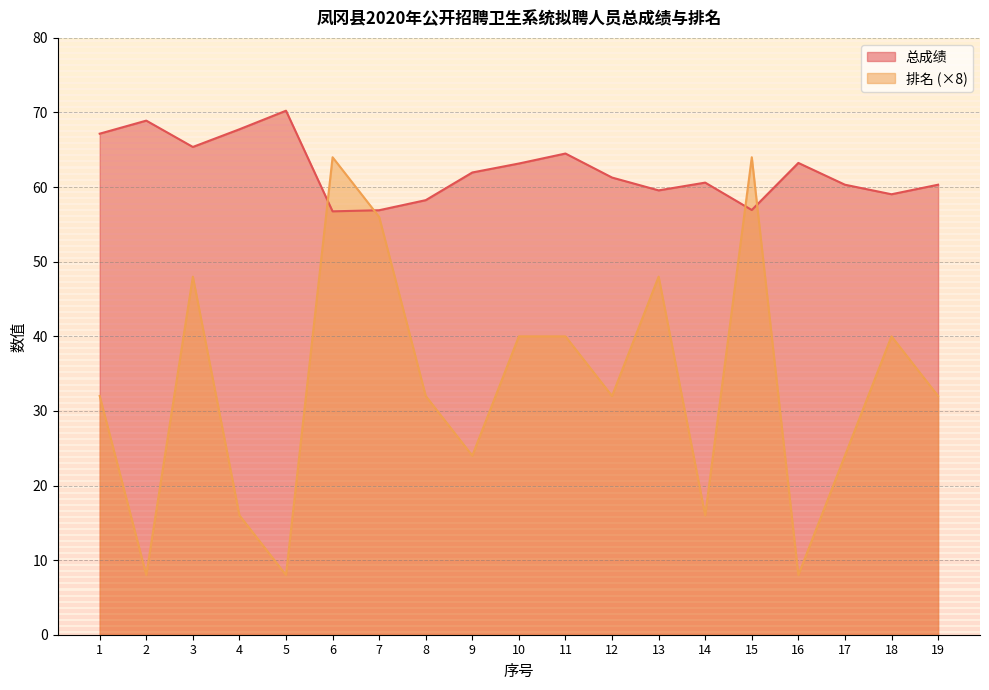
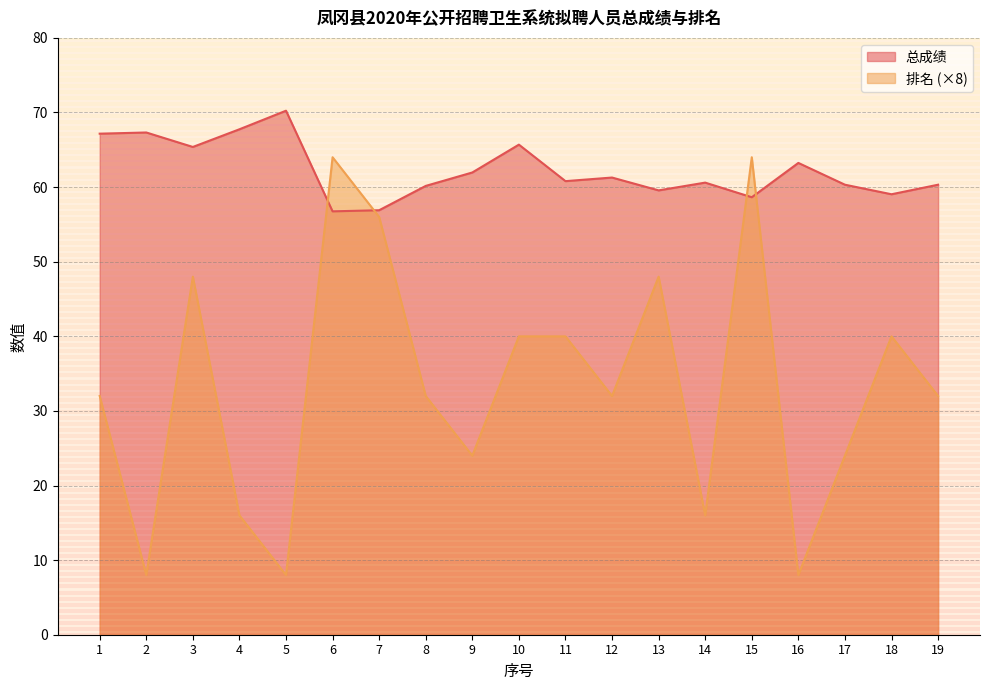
总成绩, 2: 69 -> 67
总成绩, 8: 58 -> 60
总成绩, 10: 63 -> 66
总成绩, 11: 65 -> 61
总成绩, 15: 57 -> 59
